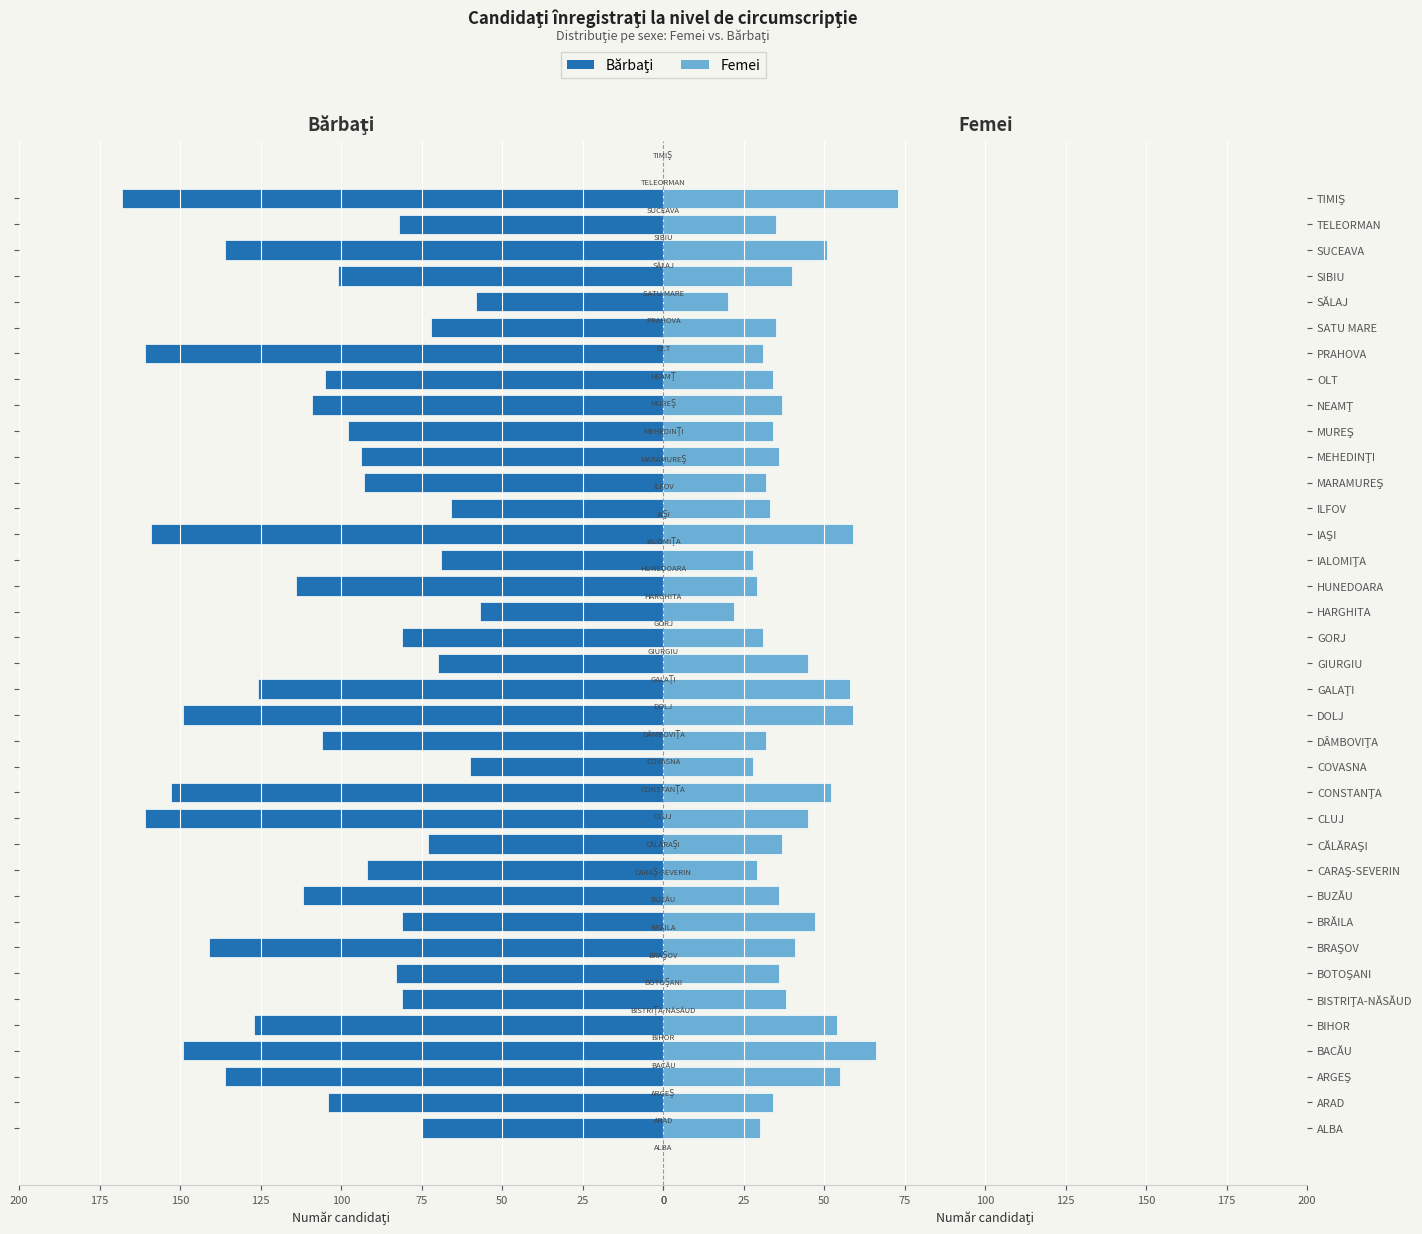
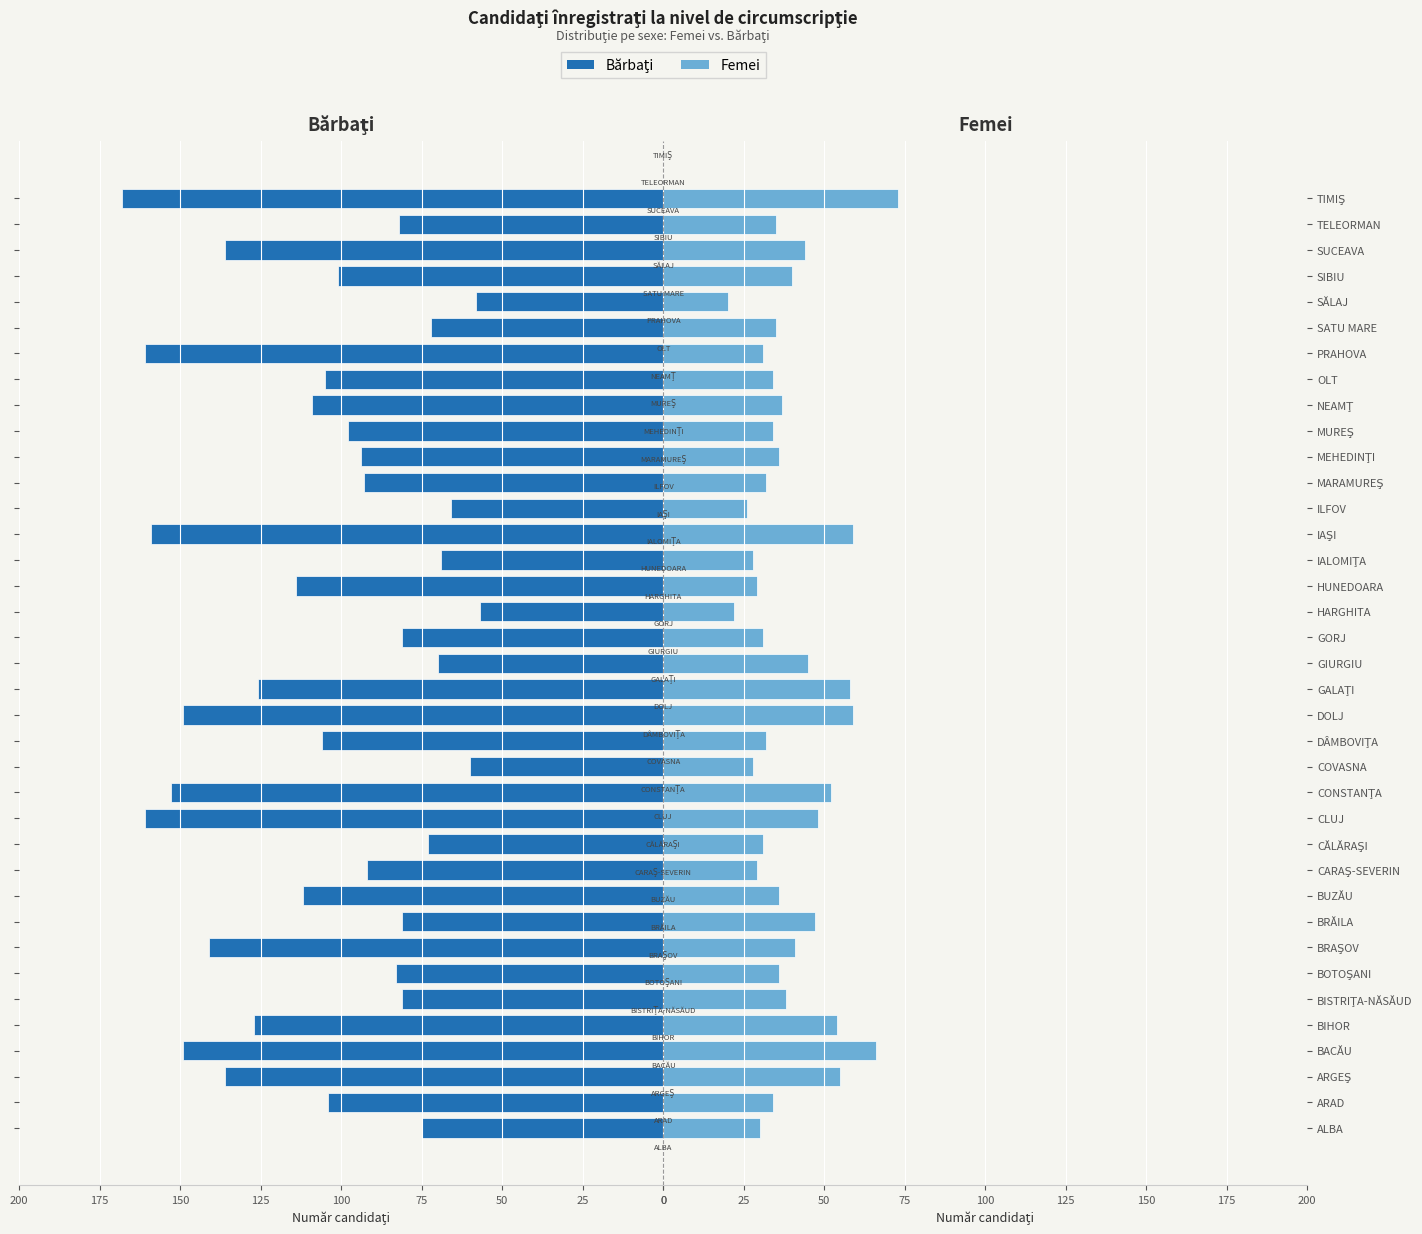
Femei, SUCEAVA: 51 -> 44
Femei, ILFOV: 33 -> 26
Femei, CLUJ: 45 -> 48
Femei, CĂLĂRAŞI: 37 -> 31
